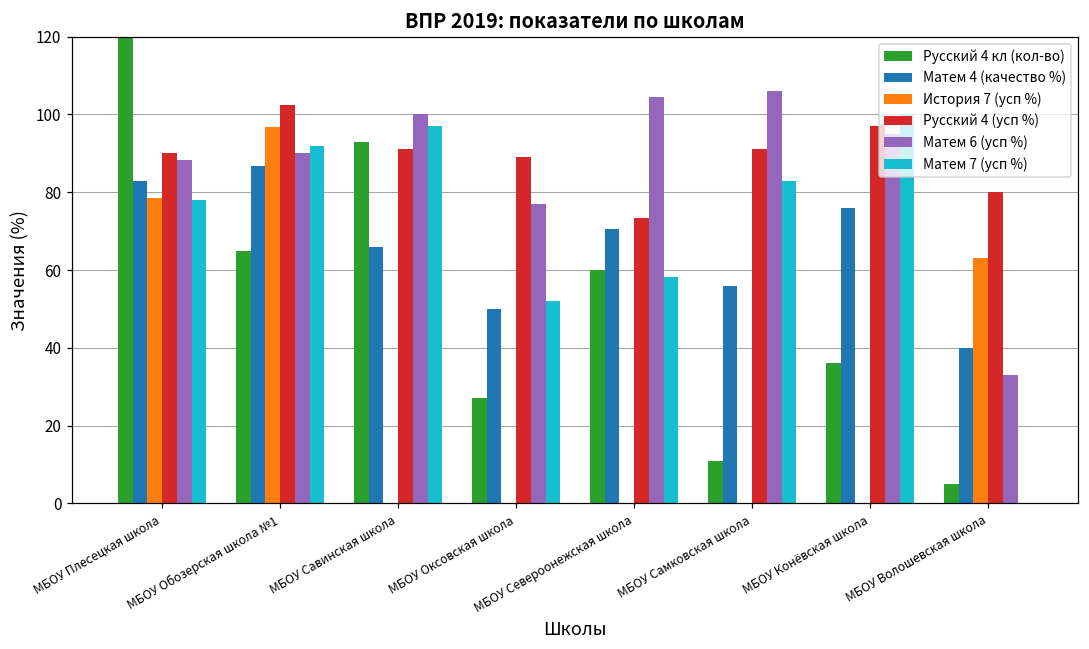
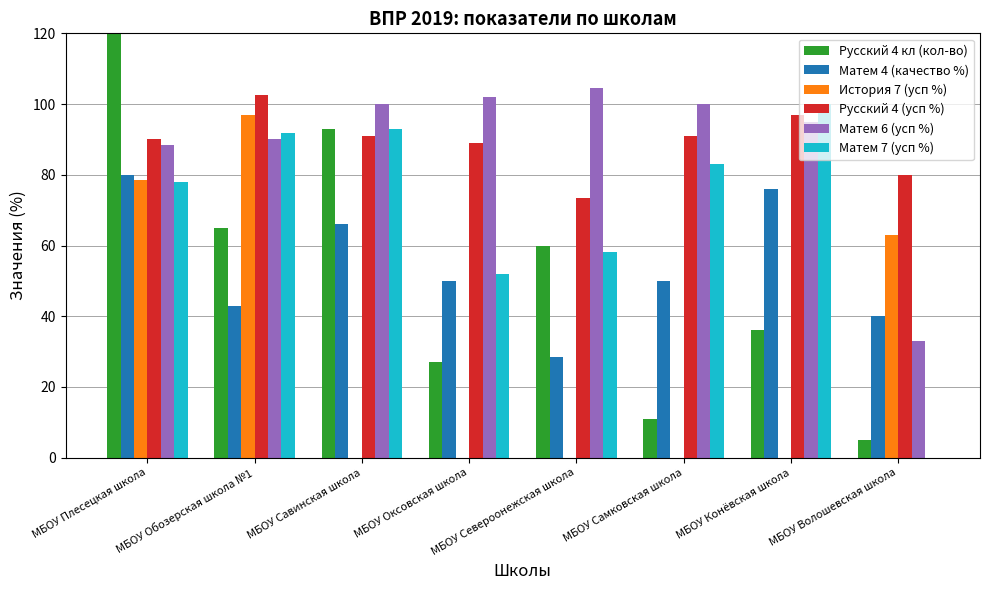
Матем 4 (качество %), МБОУ Плесецкая школа: 83 -> 80
Матем 4 (качество %), МБОУ Обозерская школа №1: 87 -> 43
Матем 7 (усп %), МБОУ Савинская школа: 97 -> 93
Матем 6 (усп %), МБОУ Оксовская школа: 77 -> 102
Матем 4 (качество %), МБОУ Североонежская школа: 71 -> 29
Матем 4 (качество %), МБОУ Самковская школа: 56 -> 50
Матем 6 (усп %), МБОУ Самковская школа: 106 -> 100
